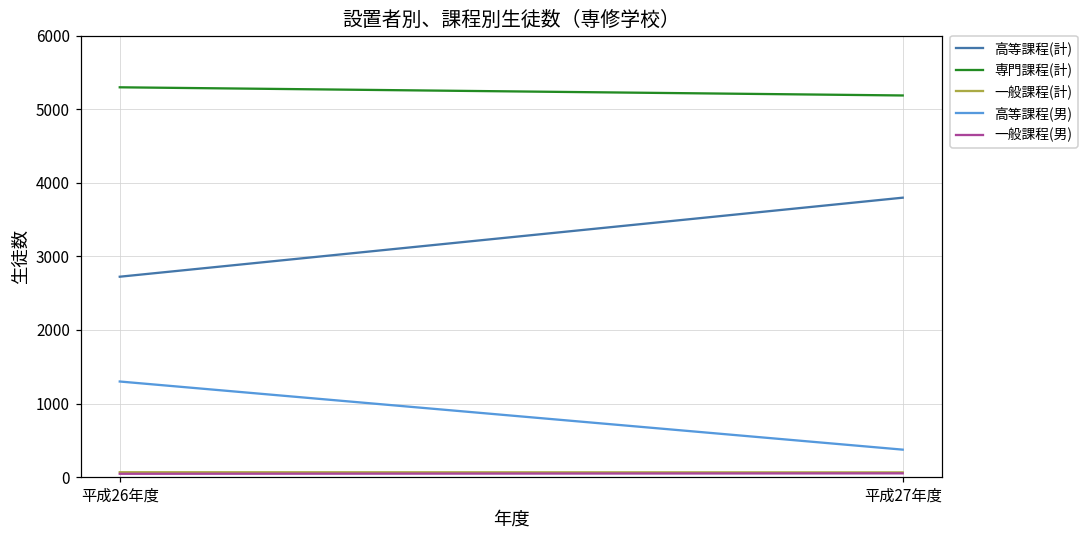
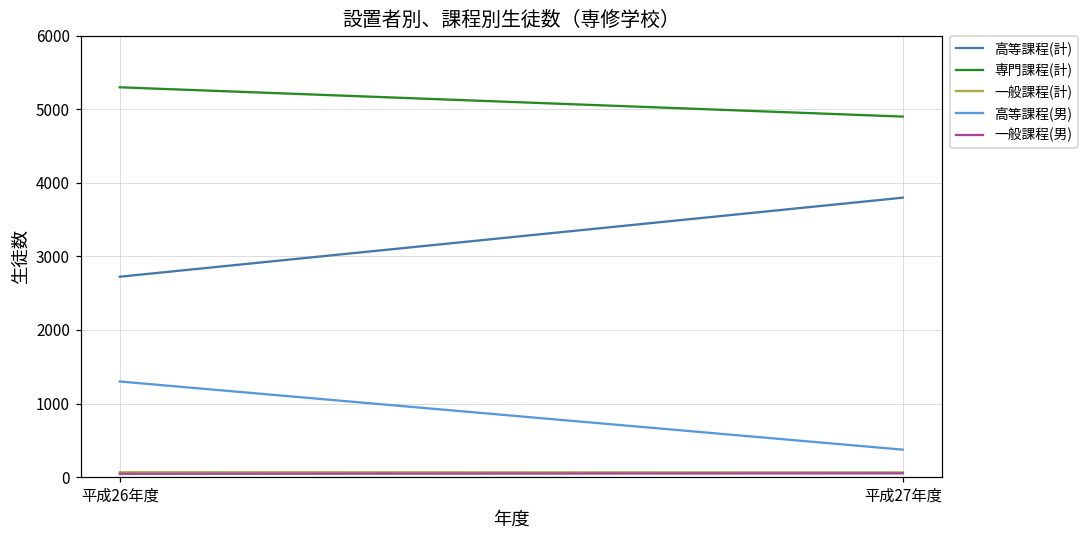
専門課程(計), 平成27年度: 5200 -> 4900
